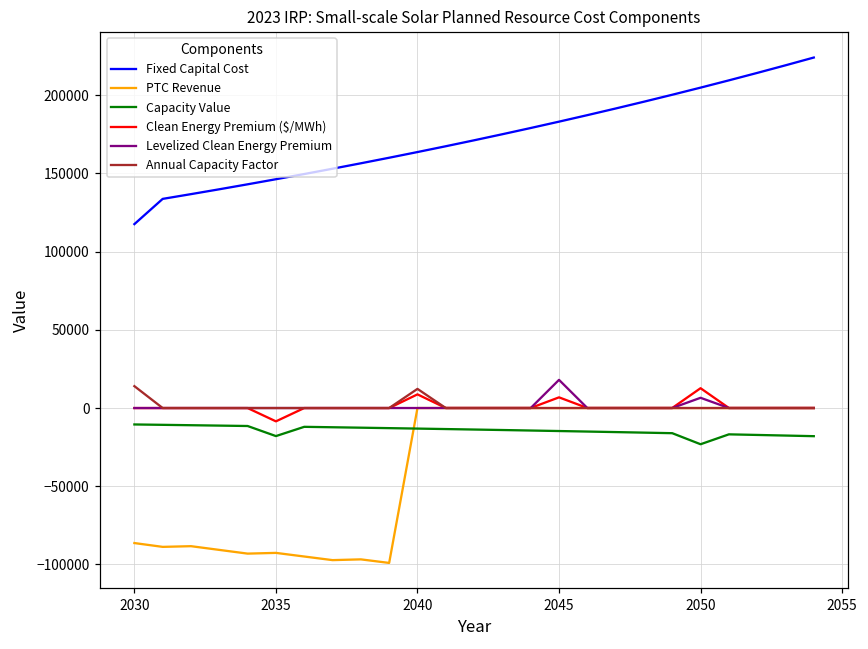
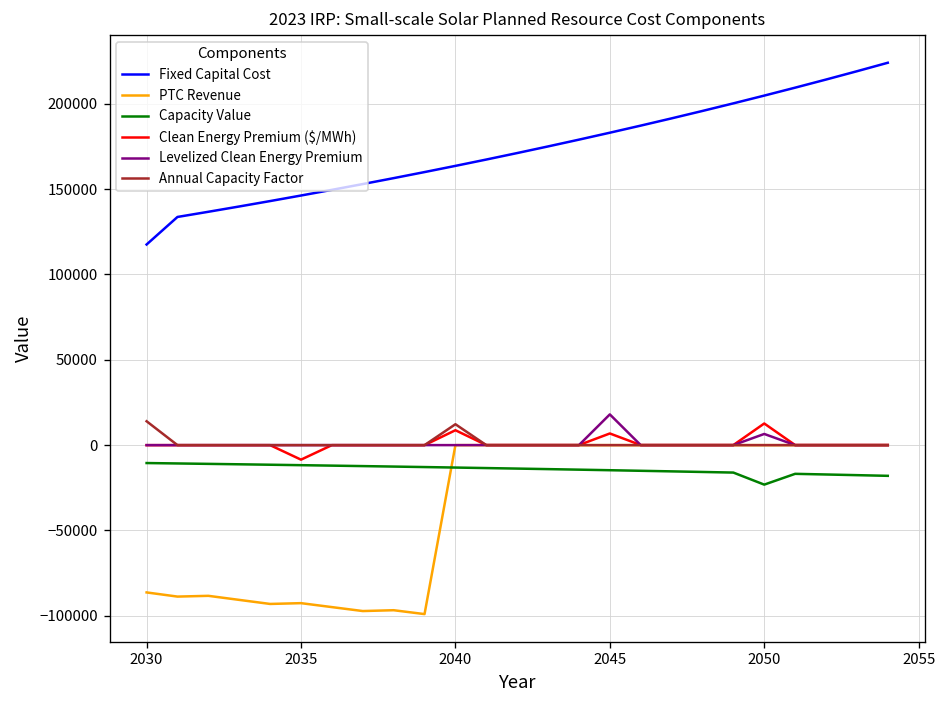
Capacity Value, 2035: -18000 -> -12000
